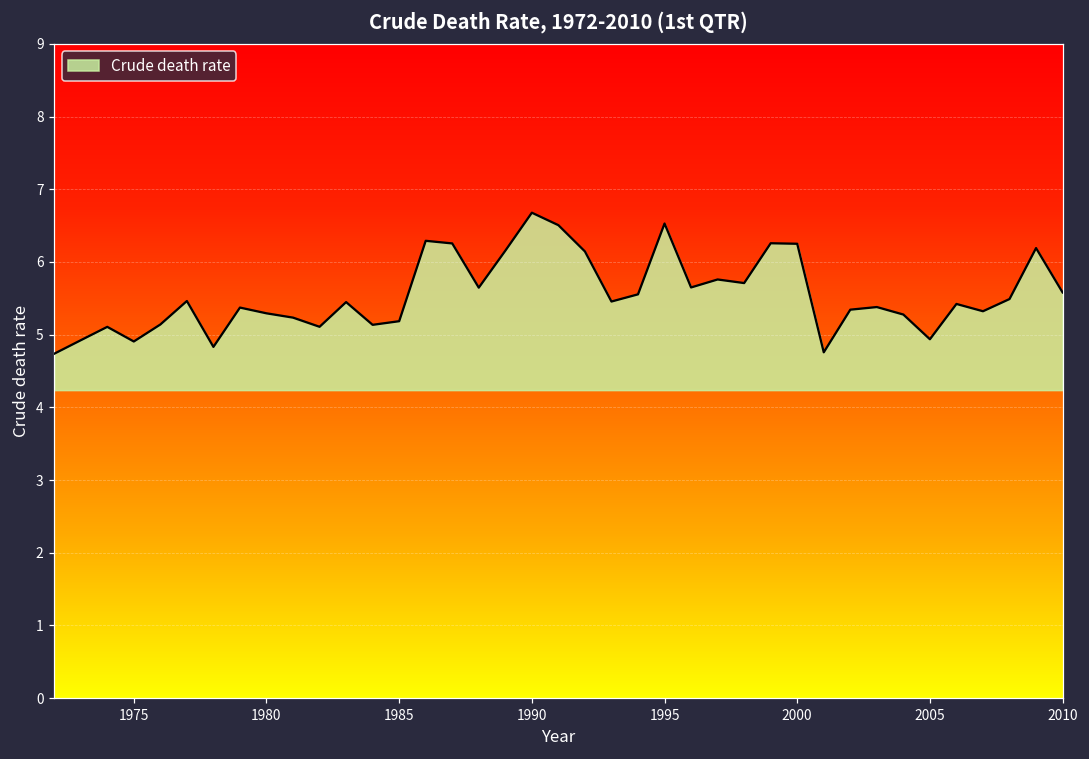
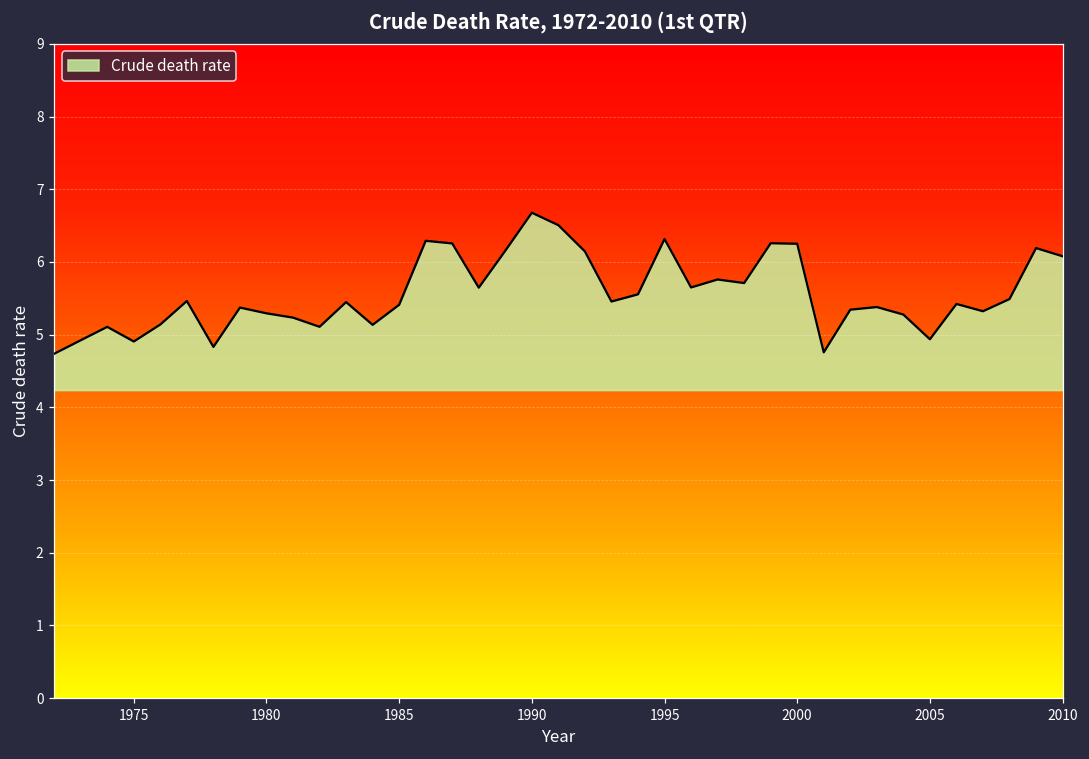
1985: 5.2 -> 5.4
1995: 6.5 -> 6.3
2010: 5.6 -> 6.1
